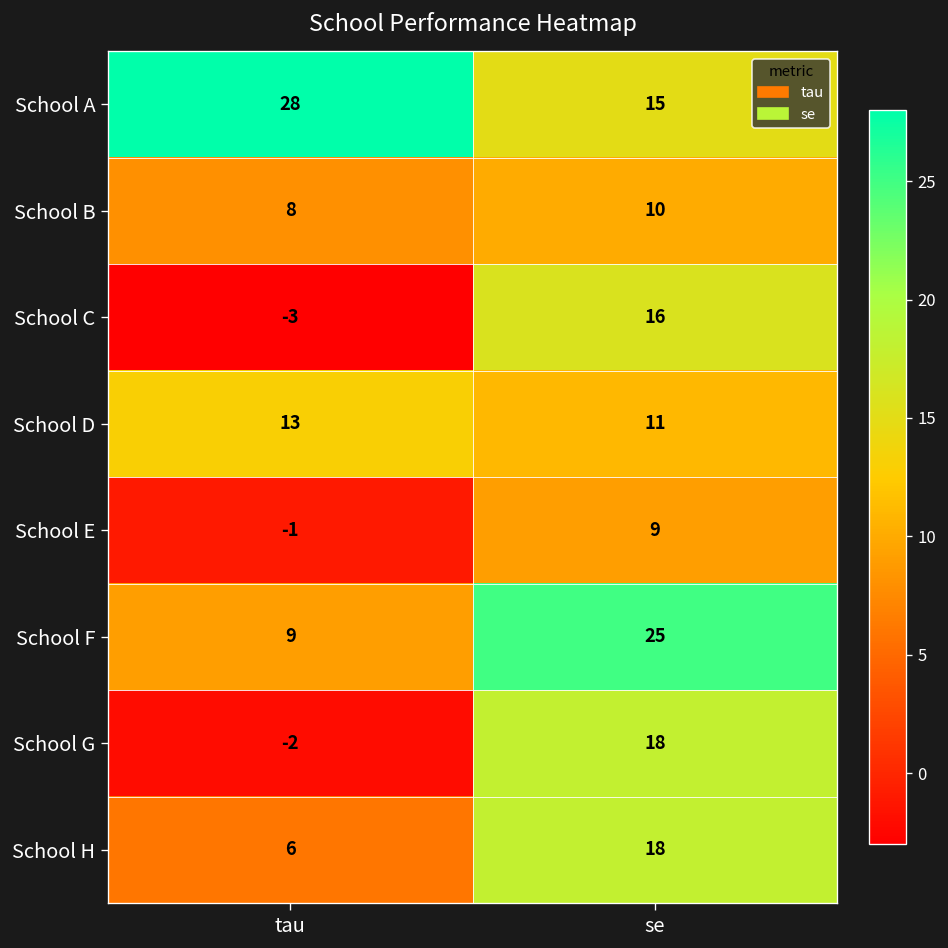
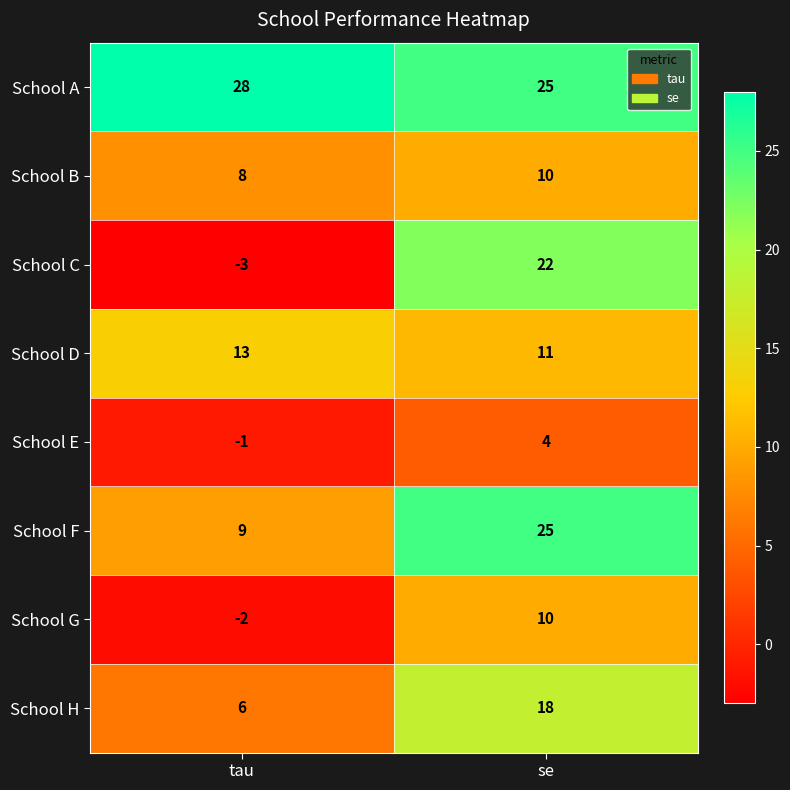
School A, se: 15 -> 25
School C, se: 16 -> 22
School E, se: 9 -> 4
School G, se: 18 -> 10
